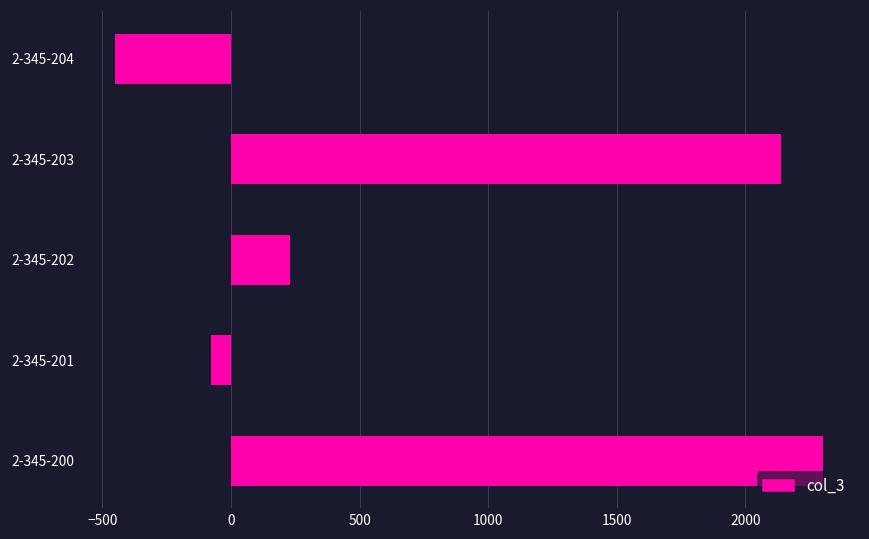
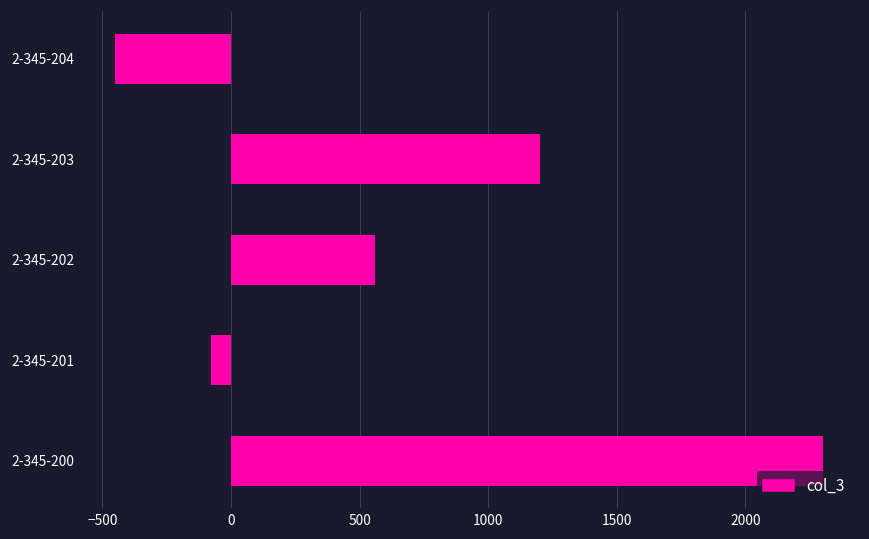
2-345-203: 2140 -> 1200
2-345-202: 230 -> 560
